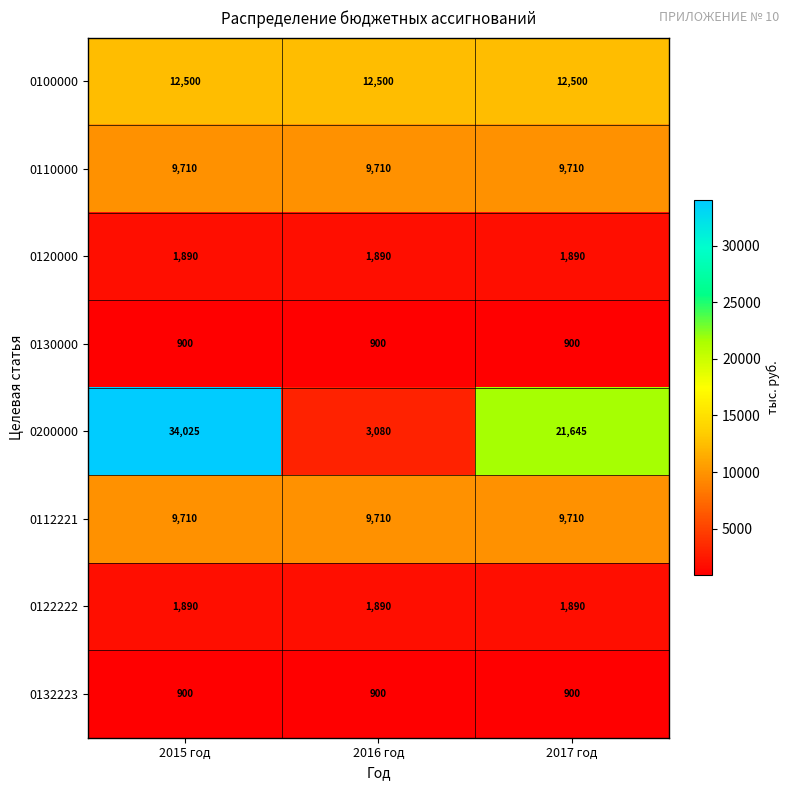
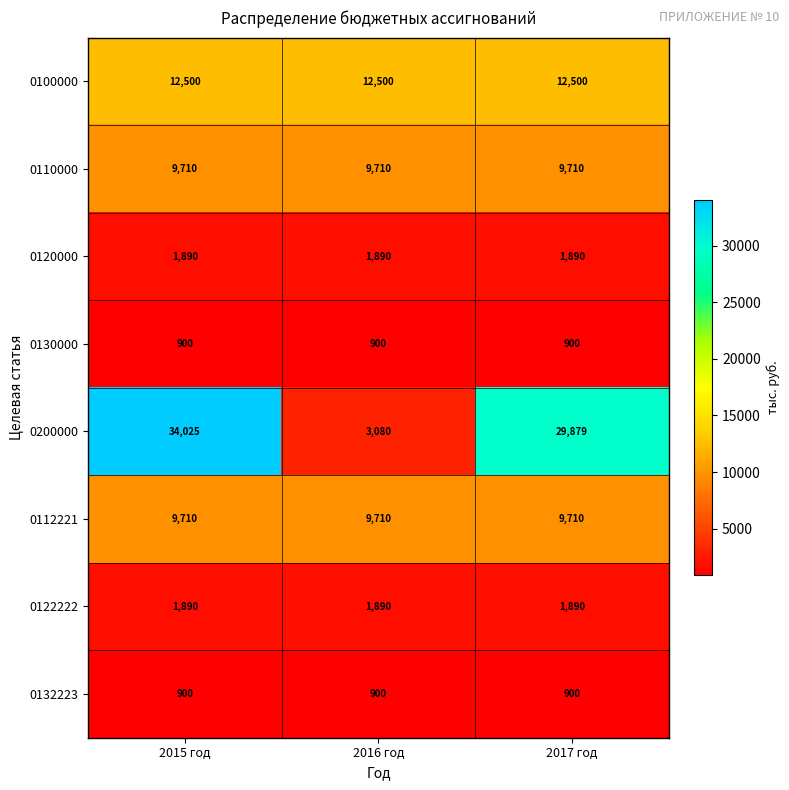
0200000, 2017 год: 21,645 -> 29,879
